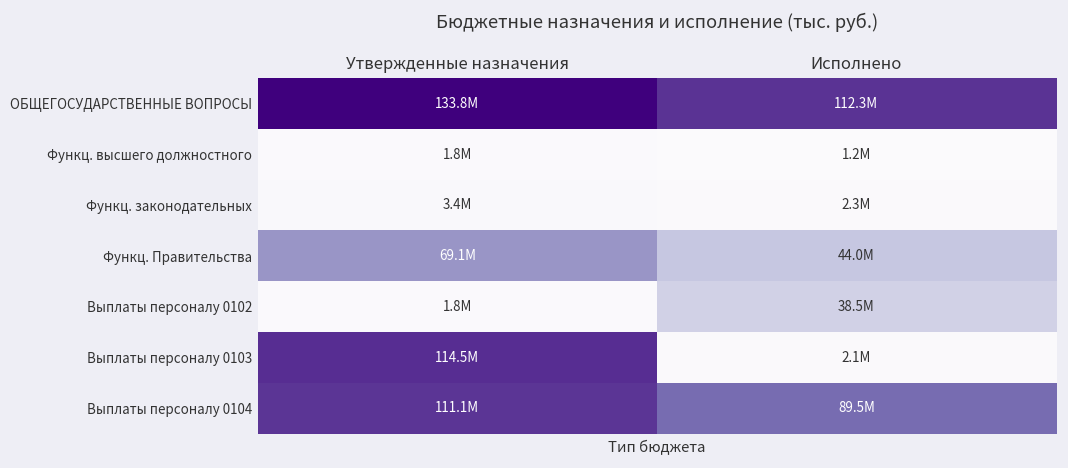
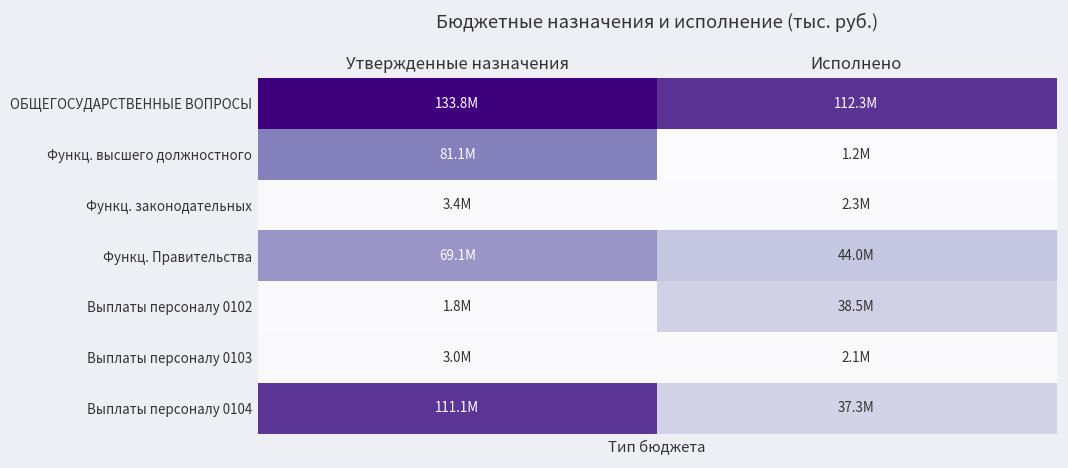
Функц. высшего должностного, Утвержденные назначения: 1.8M -> 81.1M
Выплаты персоналу 0103, Утвержденные назначения: 114.5M -> 3.0M
Выплаты персоналу 0104, Исполнено: 89.5M -> 37.3M
